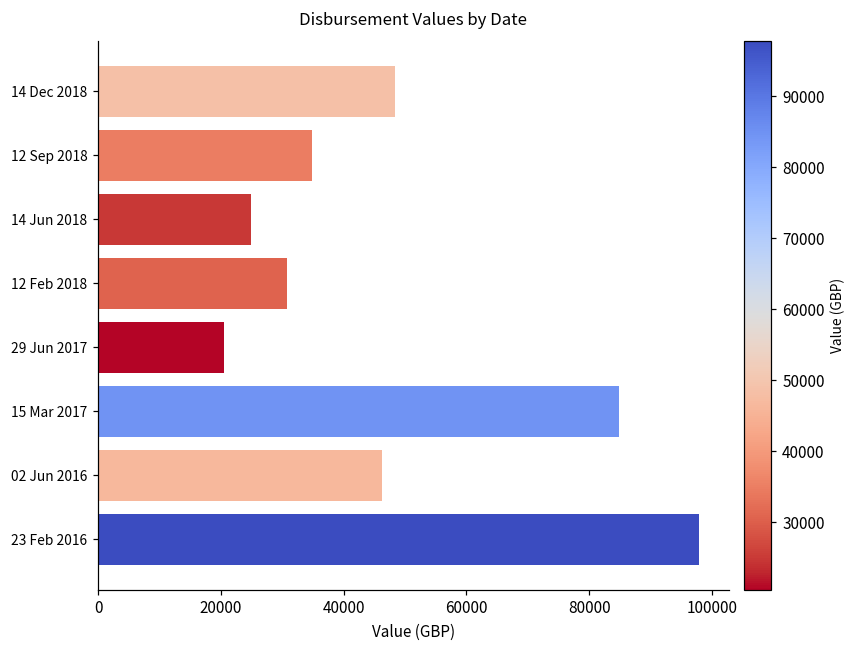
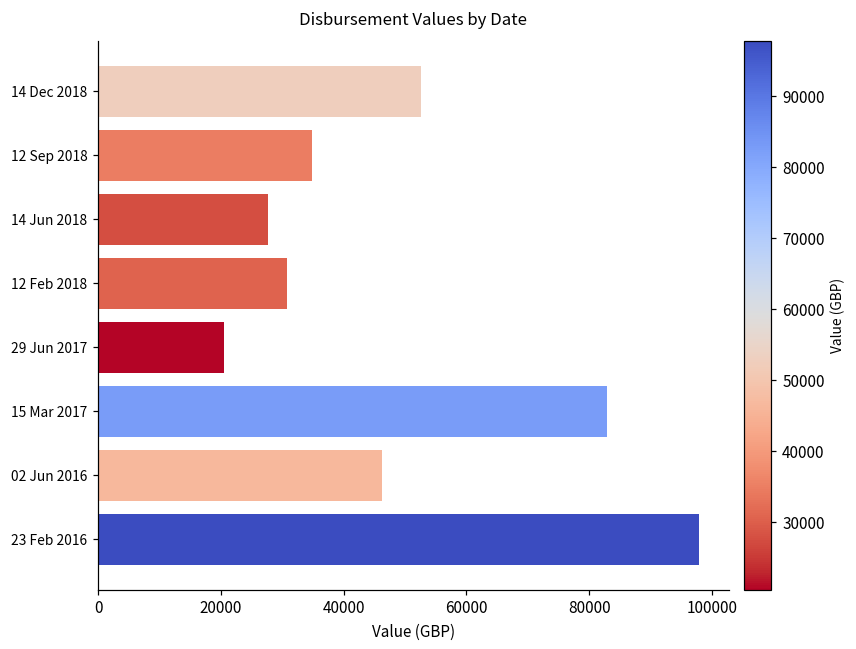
14 Dec 2018: 48000 -> 53000
14 Jun 2018: 25000 -> 28000
15 Mar 2017: 85000 -> 83000
